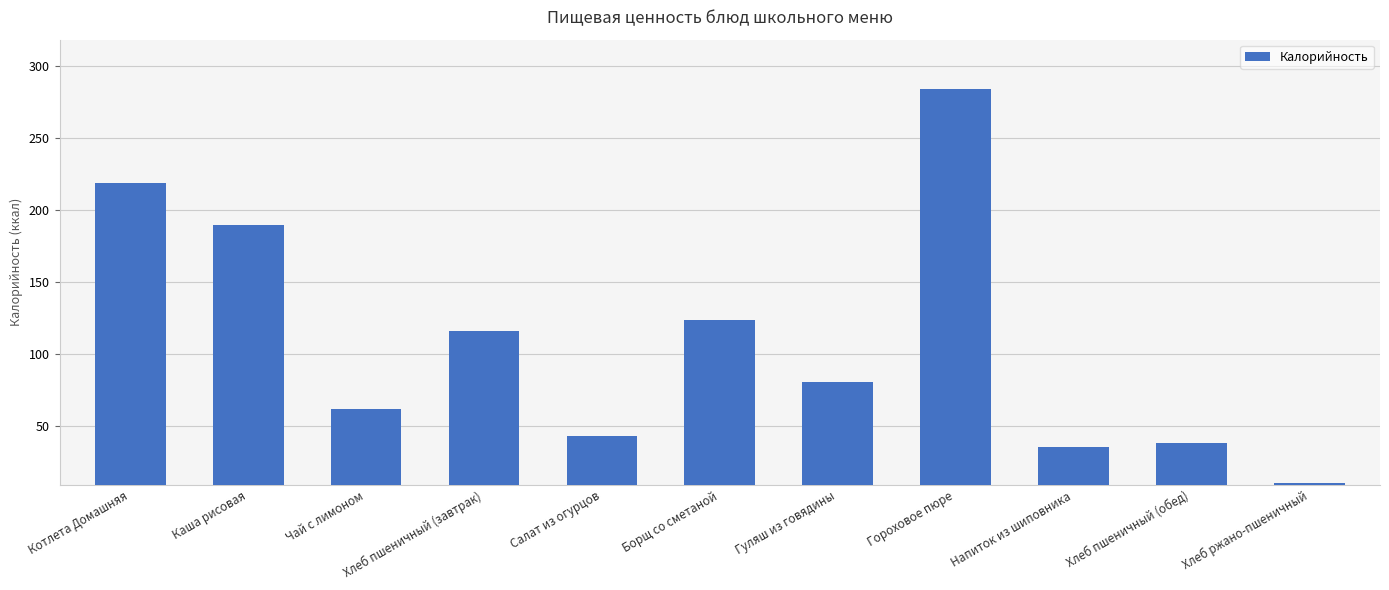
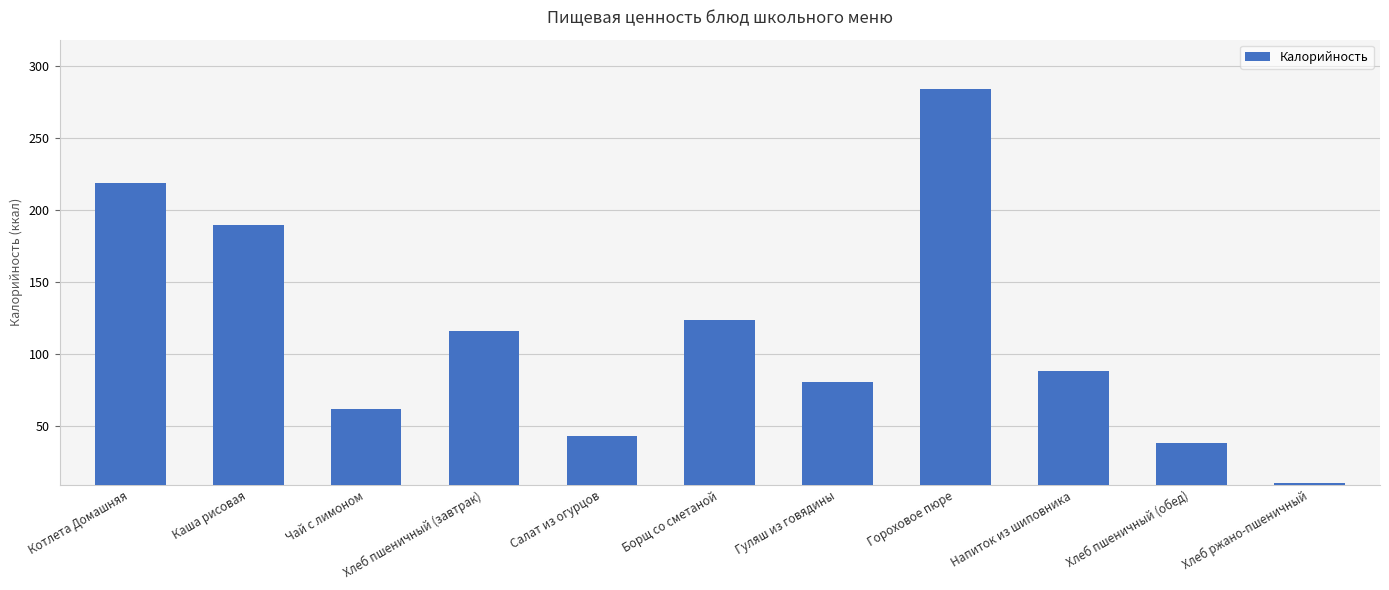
Напиток из шиповника: 35 -> 88
